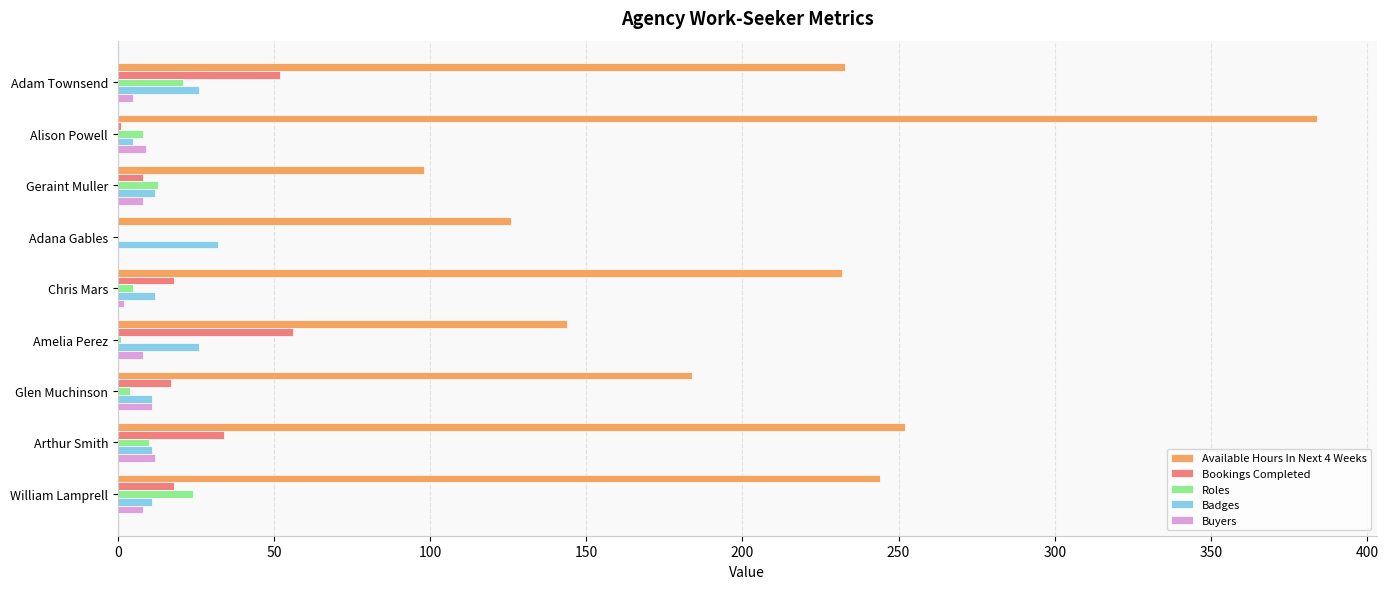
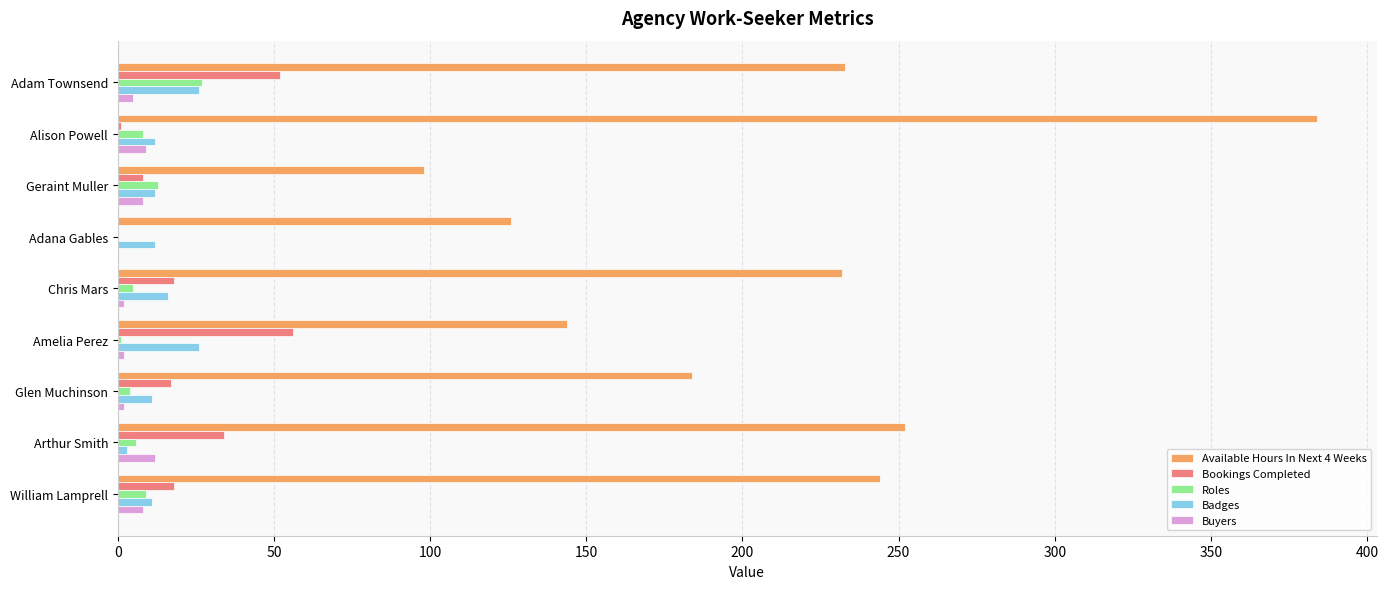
Roles, Adam Townsend: 21 -> 27
Badges, Alison Powell: 5 -> 12
Badges, Adana Gables: 32 -> 12
Badges, Chris Mars: 12 -> 16
Buyers, Amelia Perez: 8 -> 2
Buyers, Glen Muchinson: 11 -> 2
Roles, Arthur Smith: 10 -> 6
Badges, Arthur Smith: 11 -> 3
Roles, William Lamprell: 24 -> 9
